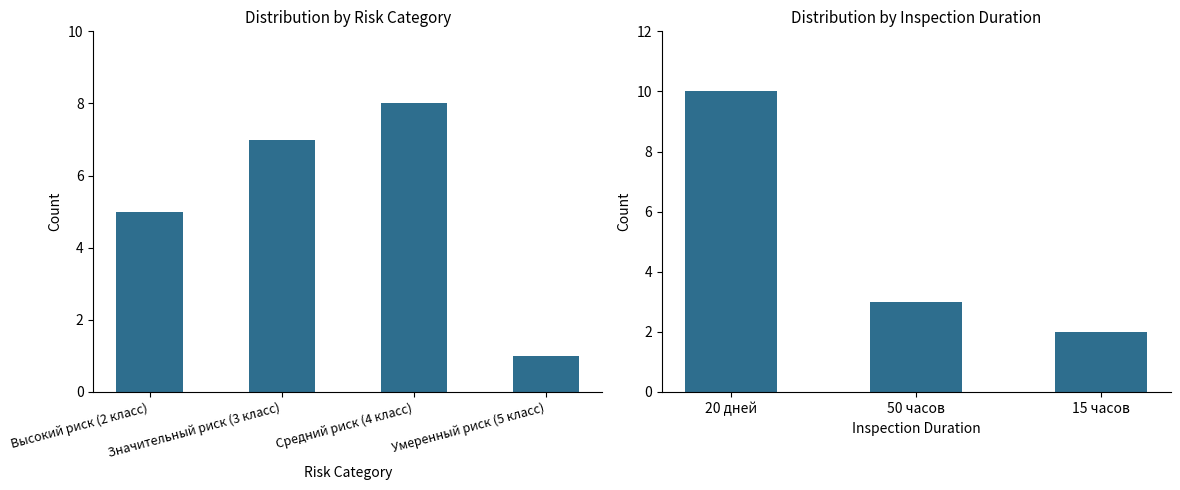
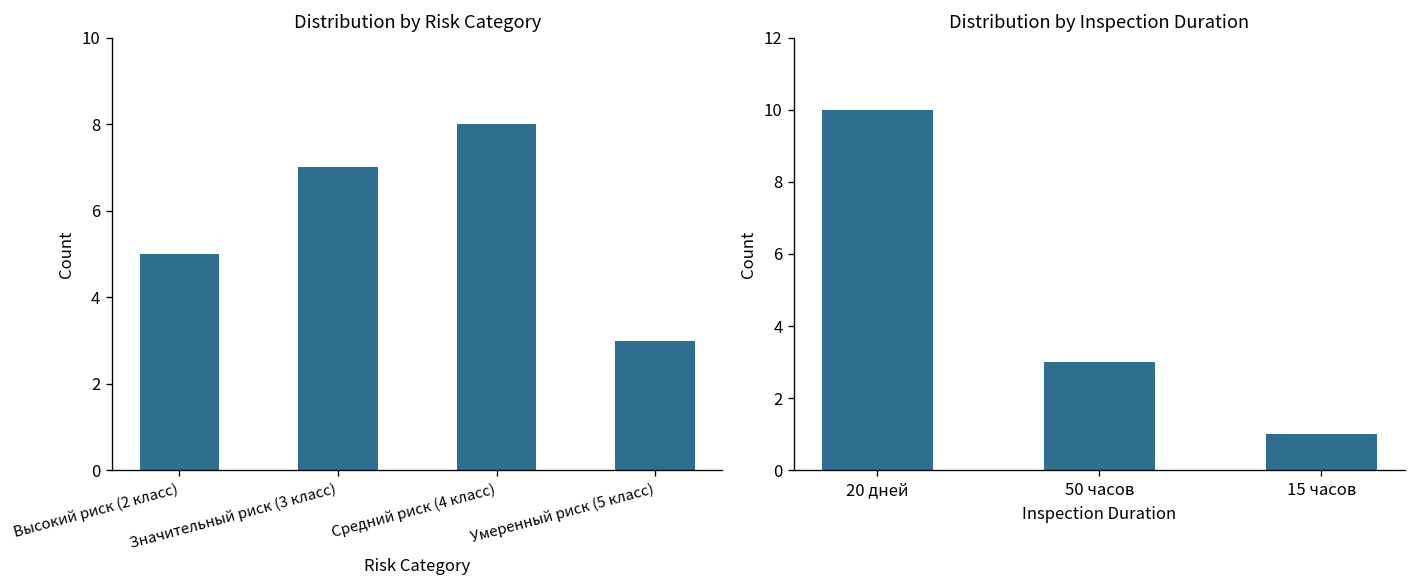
Distribution by Risk Category, Умеренный риск (5 класс): 1 -> 3
Distribution by Inspection Duration, 15 часов: 2 -> 1
